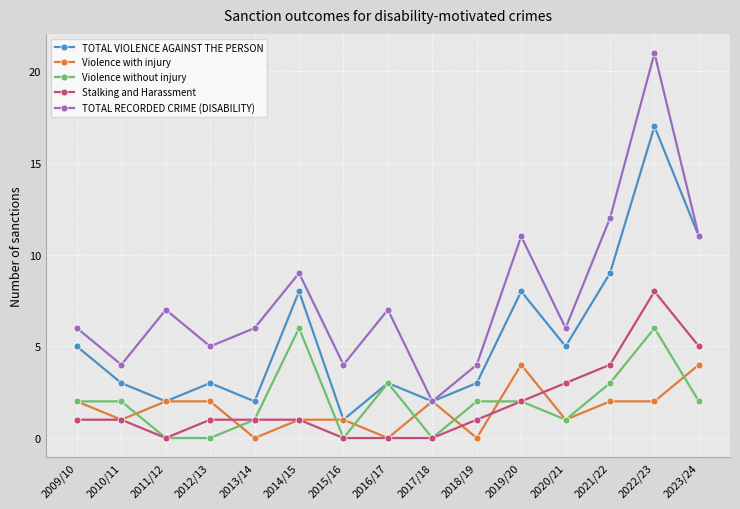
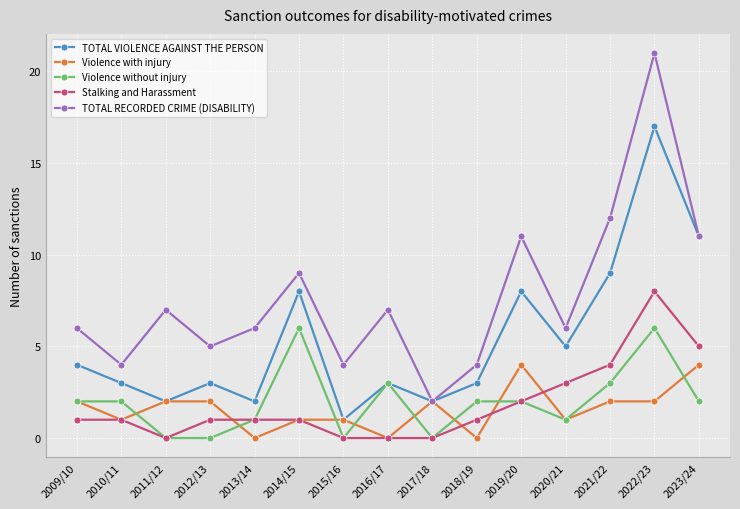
TOTAL VIOLENCE AGAINST THE PERSON, 2009/10: 5 -> 4
